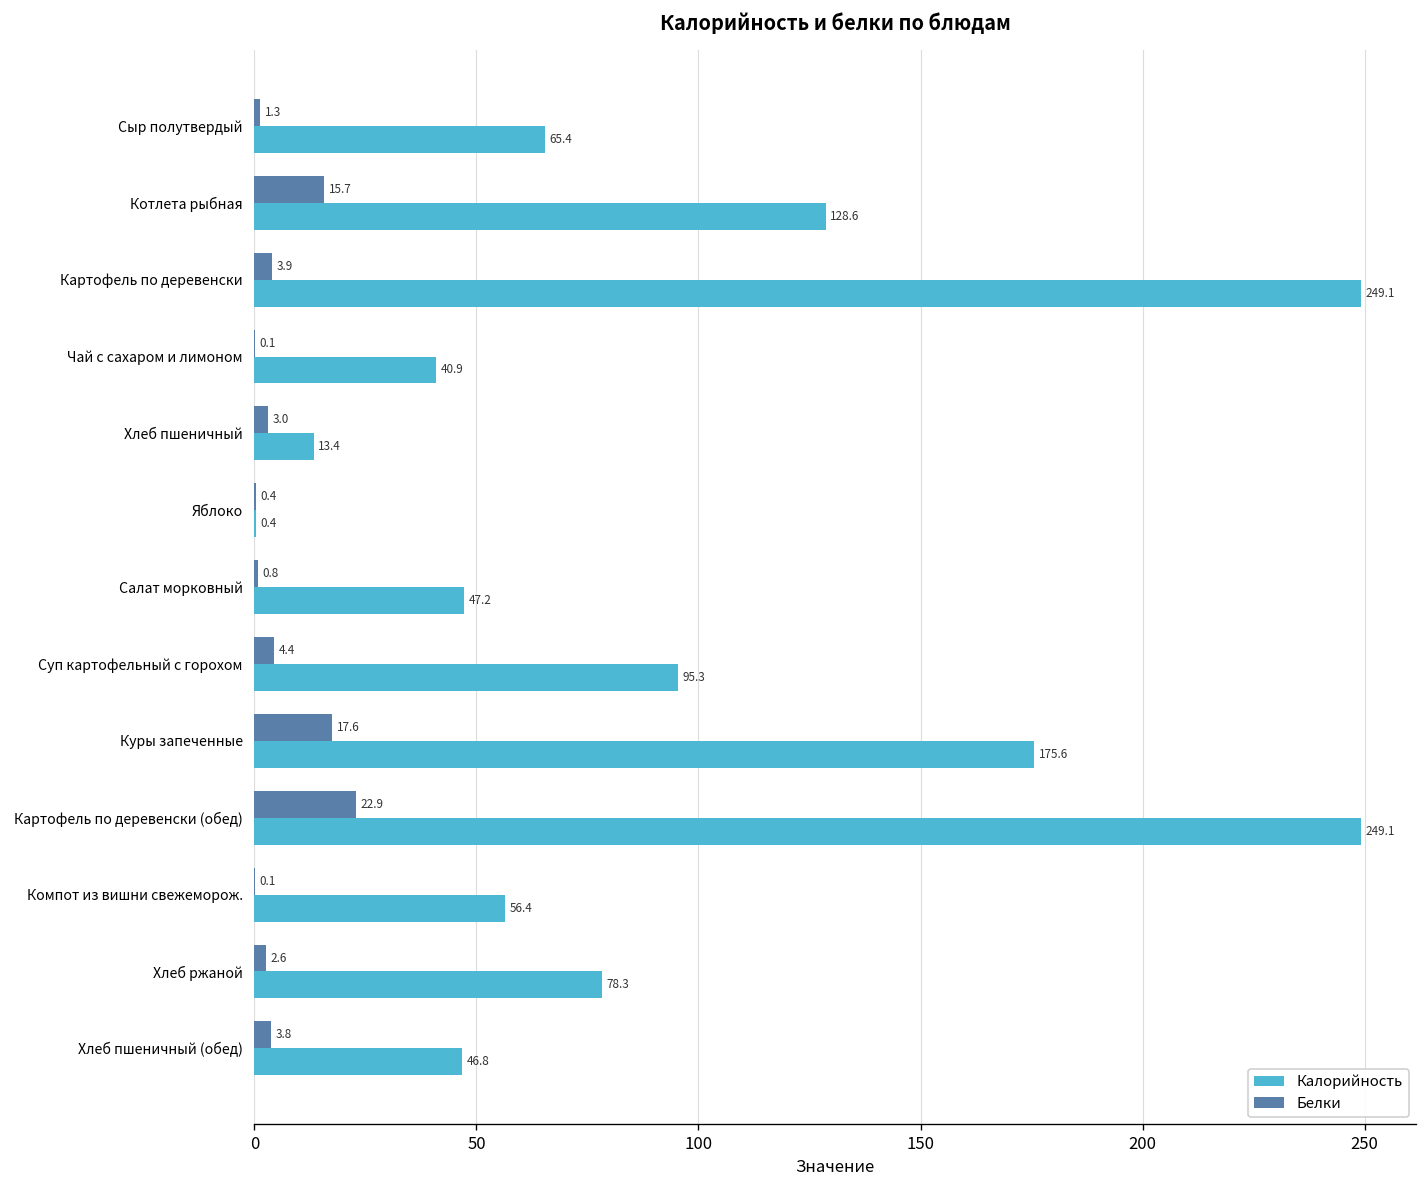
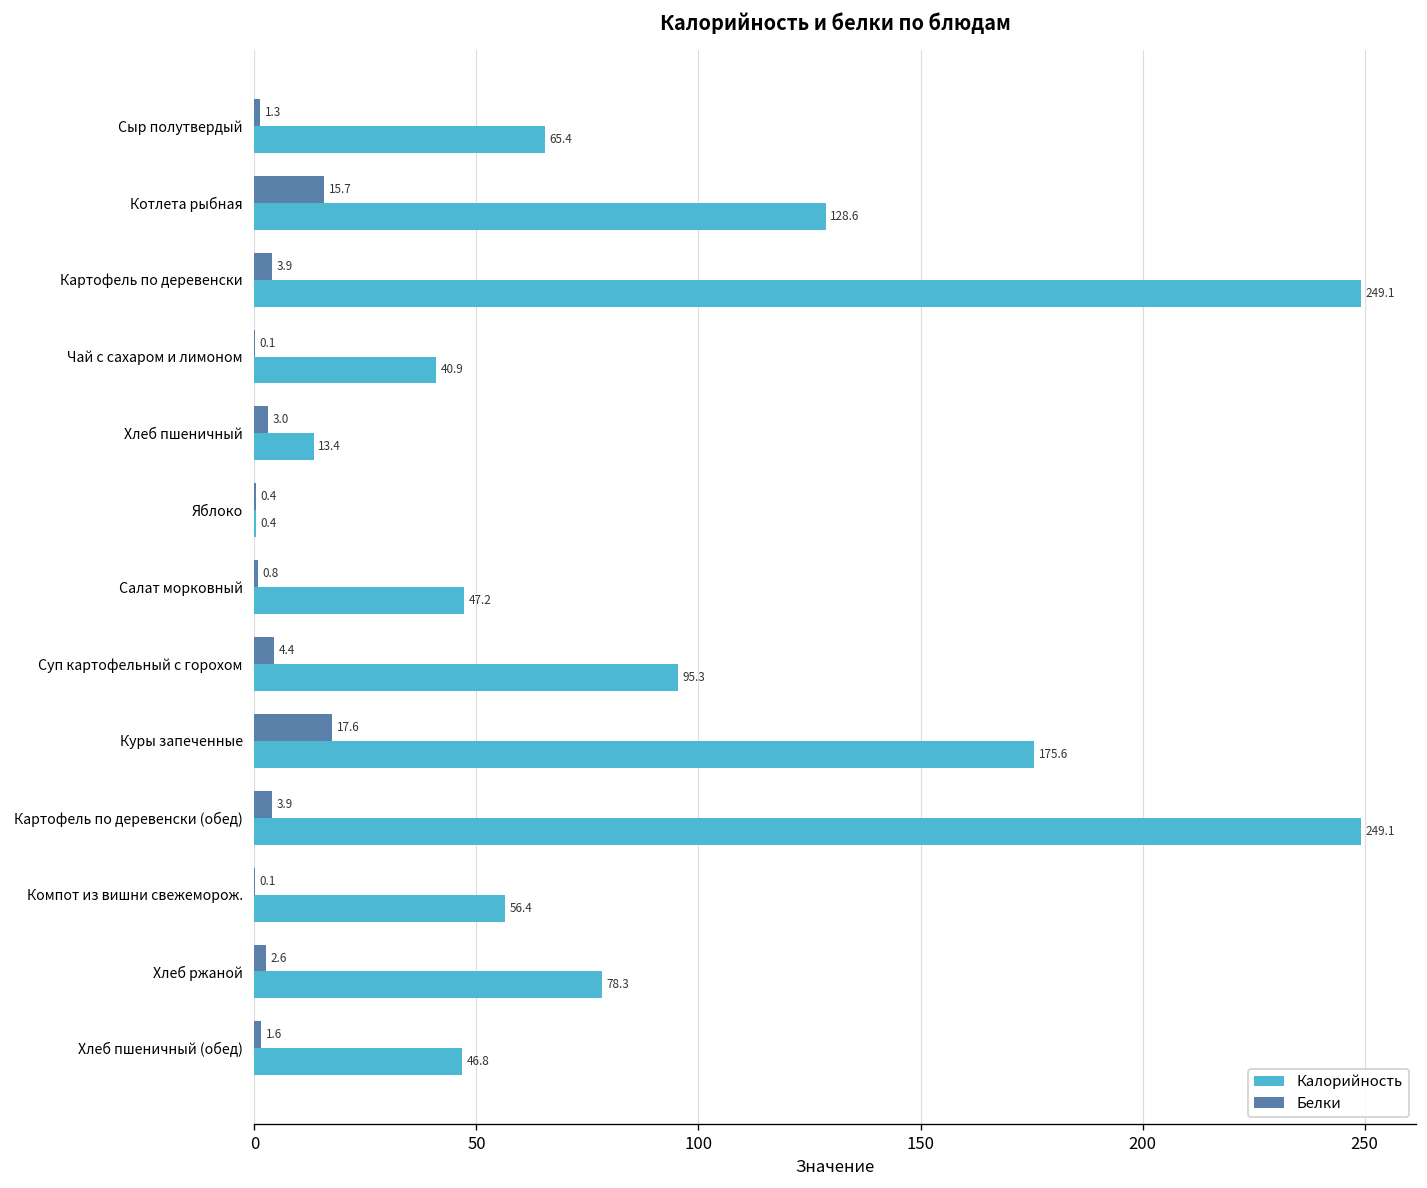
Белки, Картофель по деревенски (обед): 22.9 -> 3.9
Белки, Хлеб пшеничный (обед): 3.8 -> 1.6
